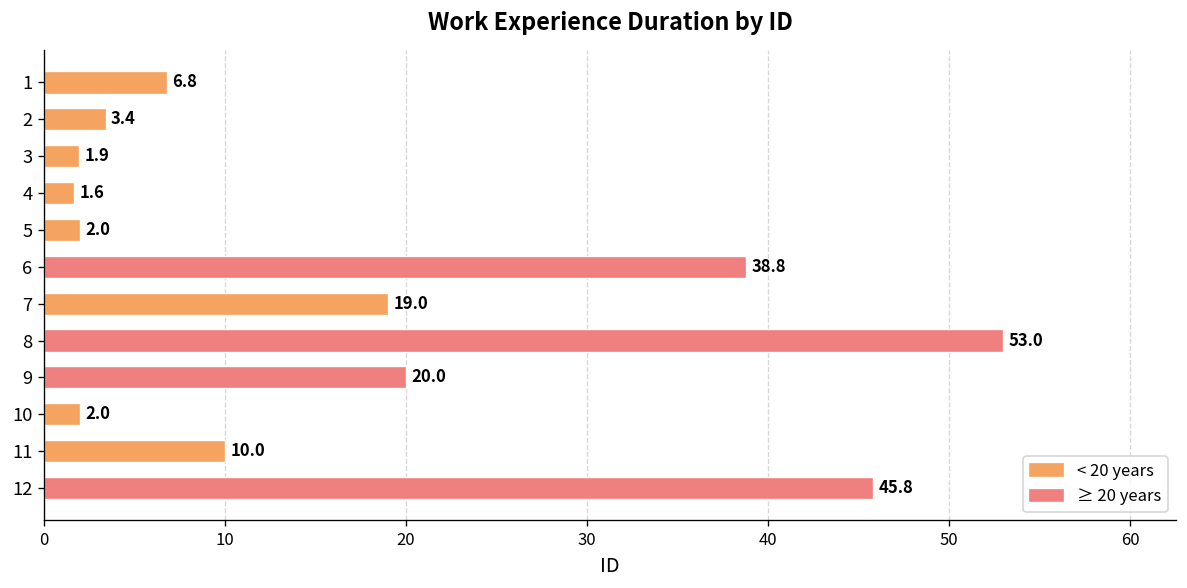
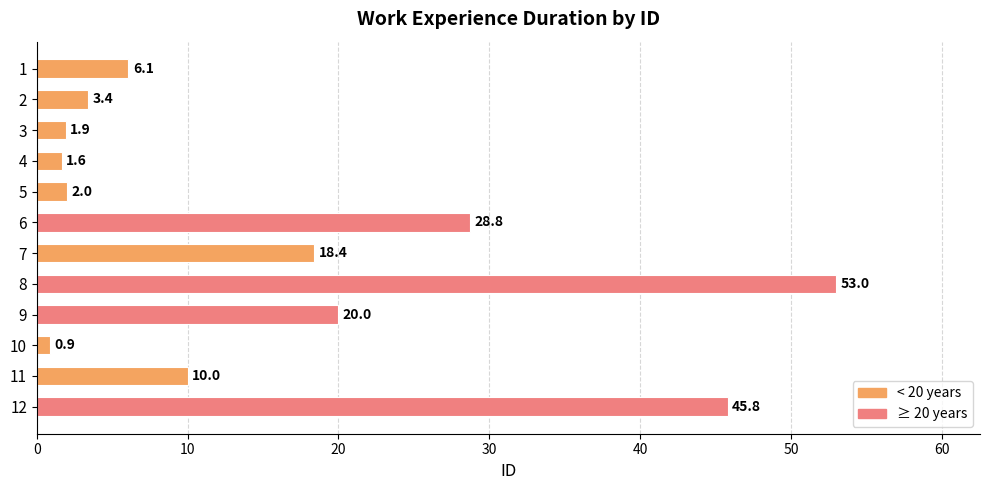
1: 6.8 -> 6.1
6: 38.8 -> 28.8
7: 19.0 -> 18.4
10: 2.0 -> 0.9
